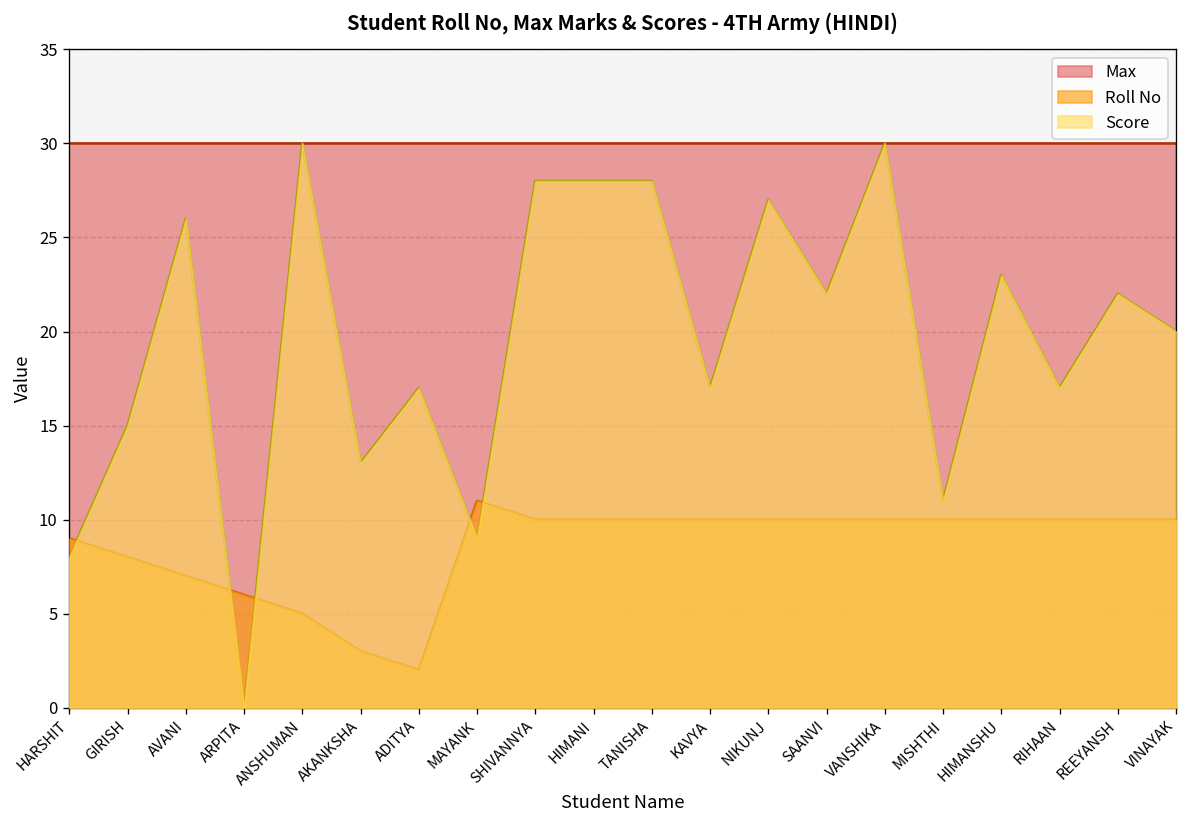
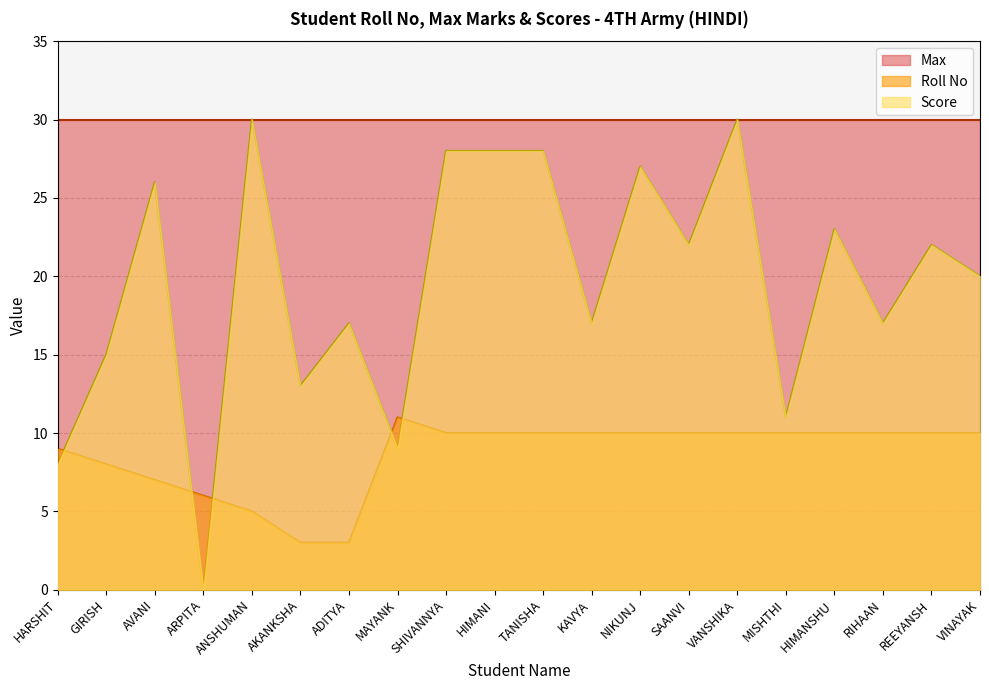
Roll No, ADITYA: 2 -> 3
